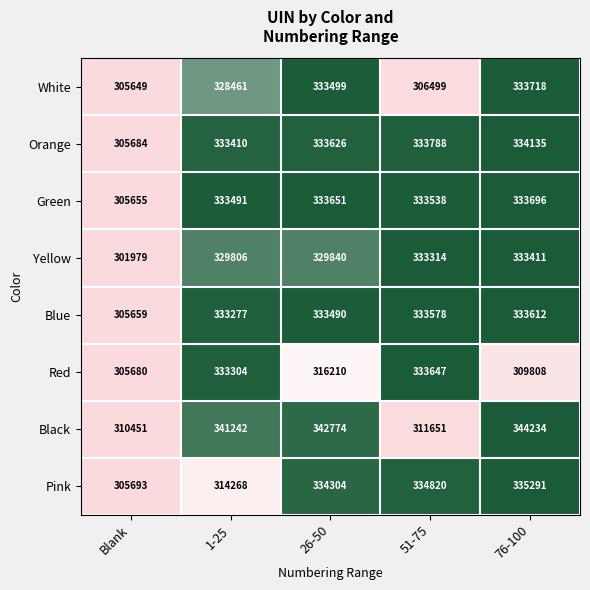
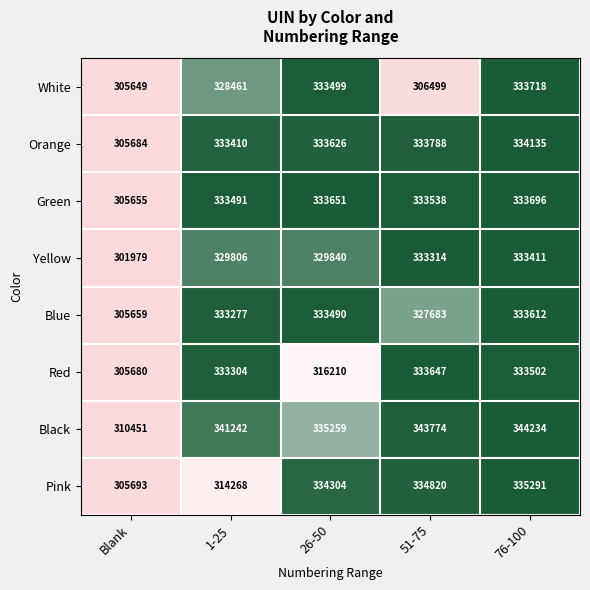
Blue, 51-75: 333578 -> 327683
Red, 76-100: 309808 -> 333502
Black, 26-50: 342774 -> 335259
Black, 51-75: 311651 -> 343774
